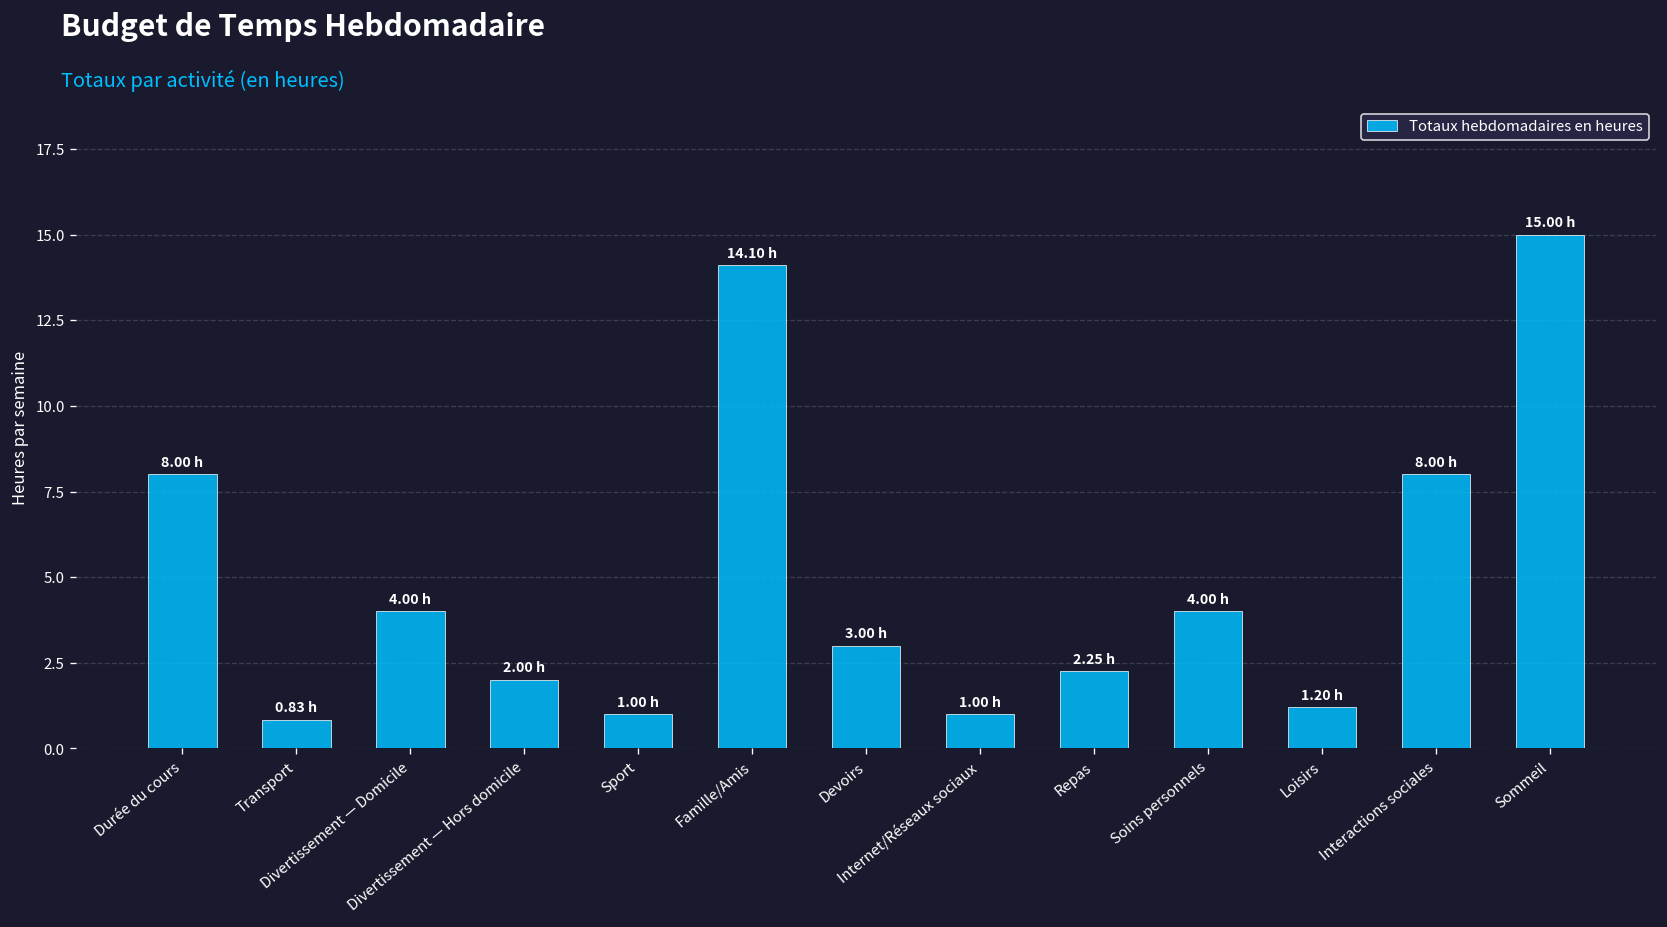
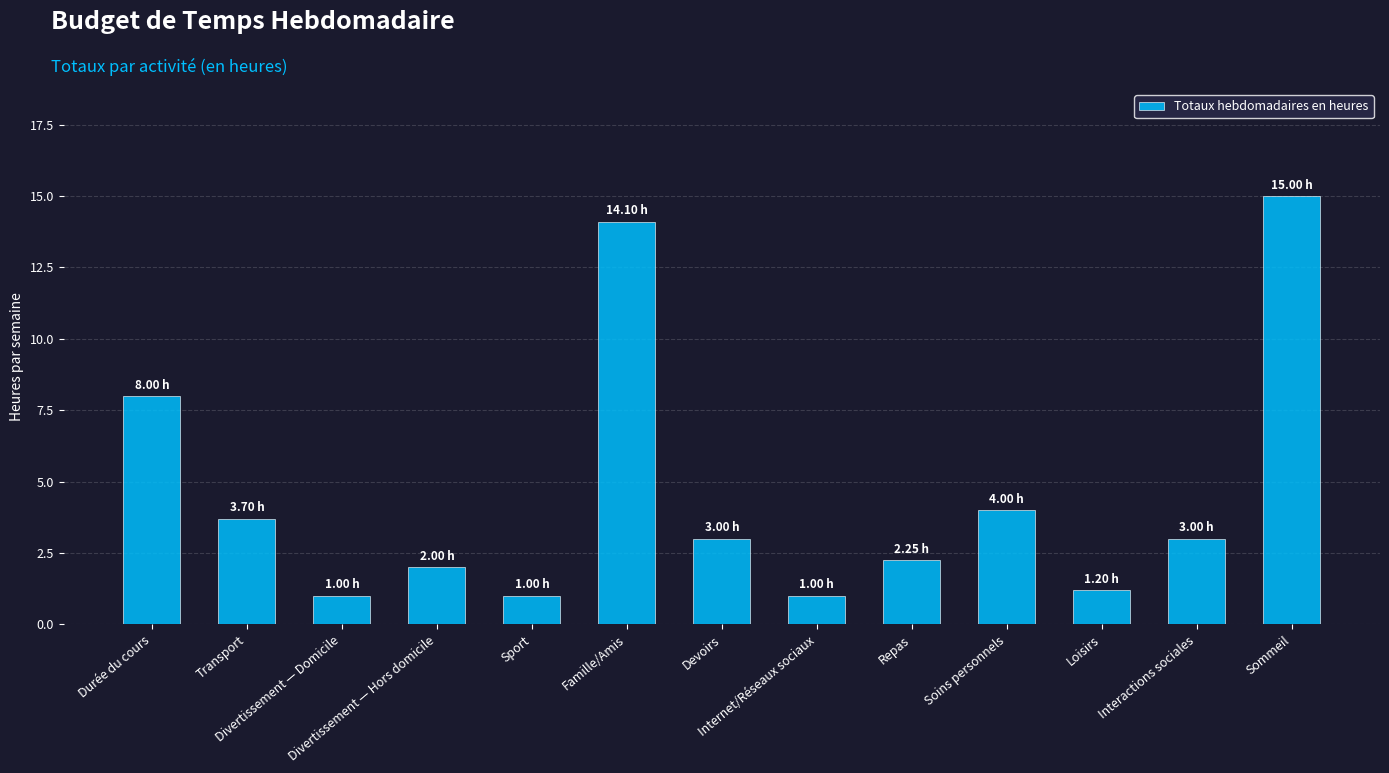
Transport: 0.83 -> 3.70
Divertissement — Domicile: 4.00 -> 1.00
Interactions sociales: 8.00 -> 3.00
